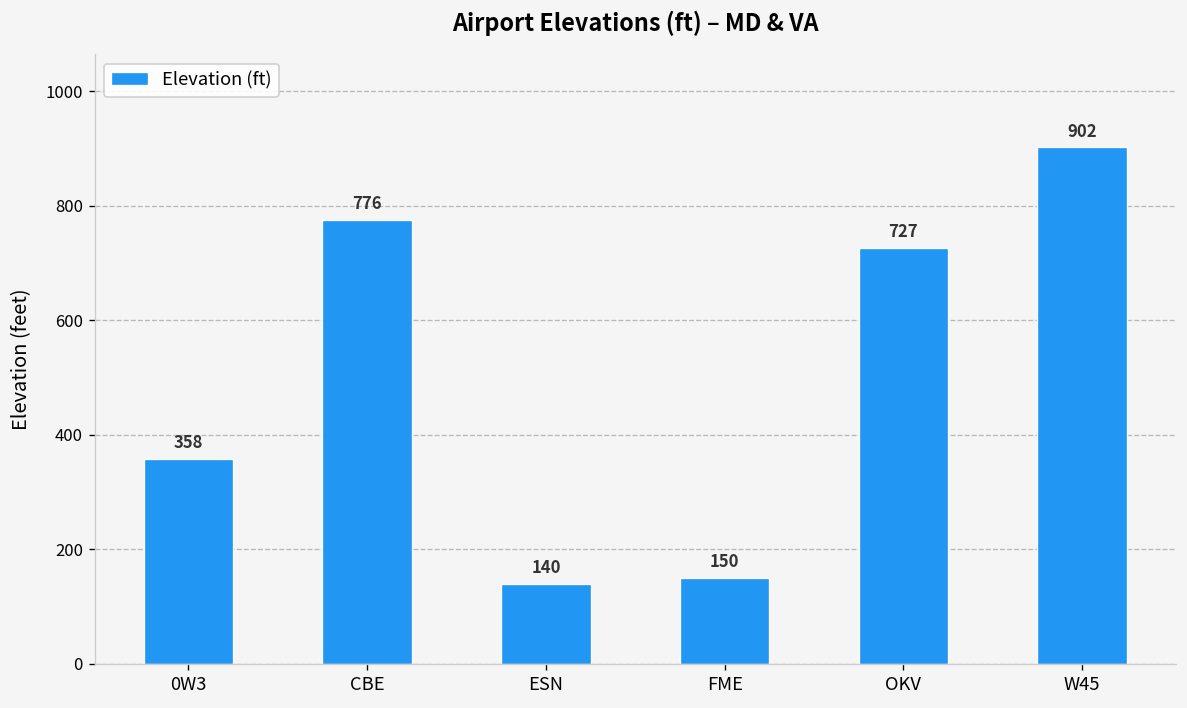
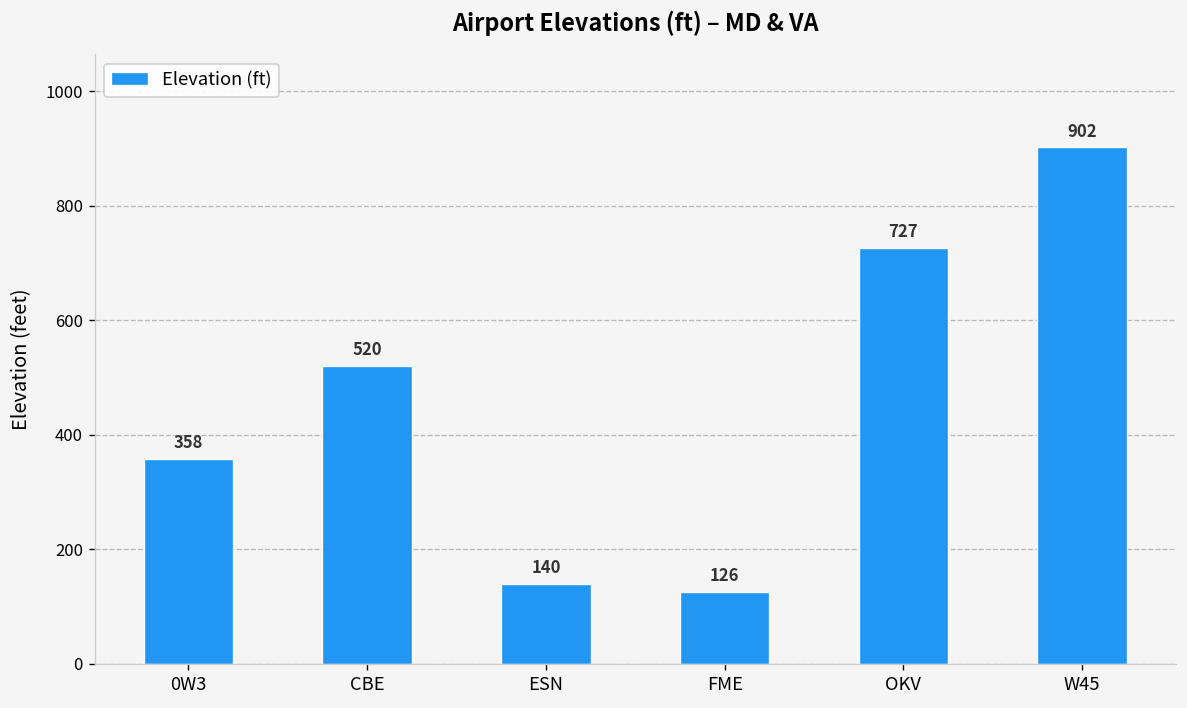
CBE: 776 -> 520
FME: 150 -> 126
